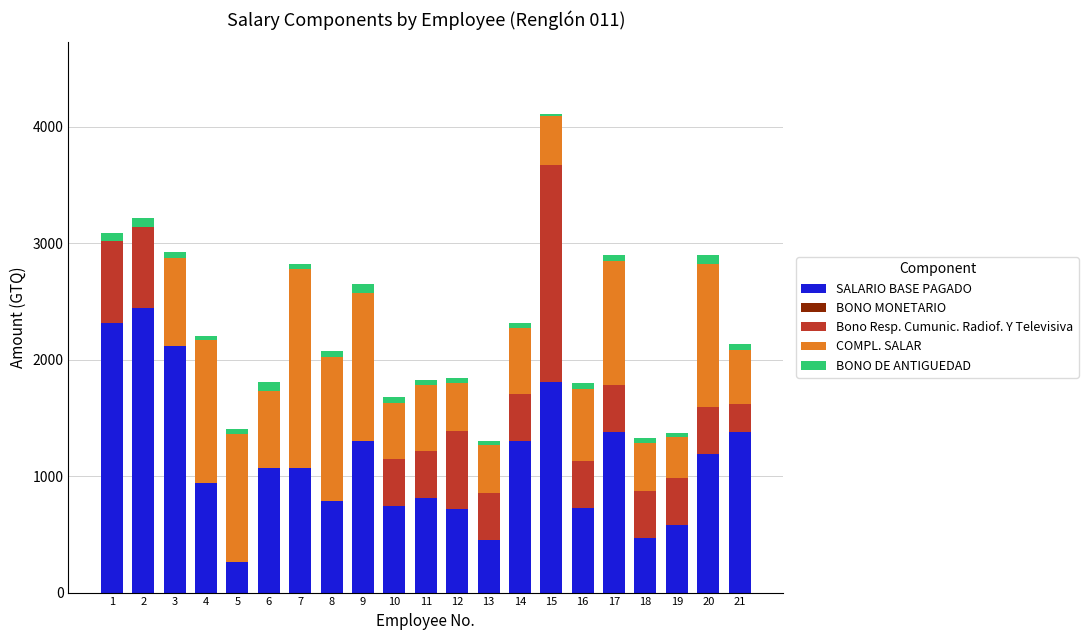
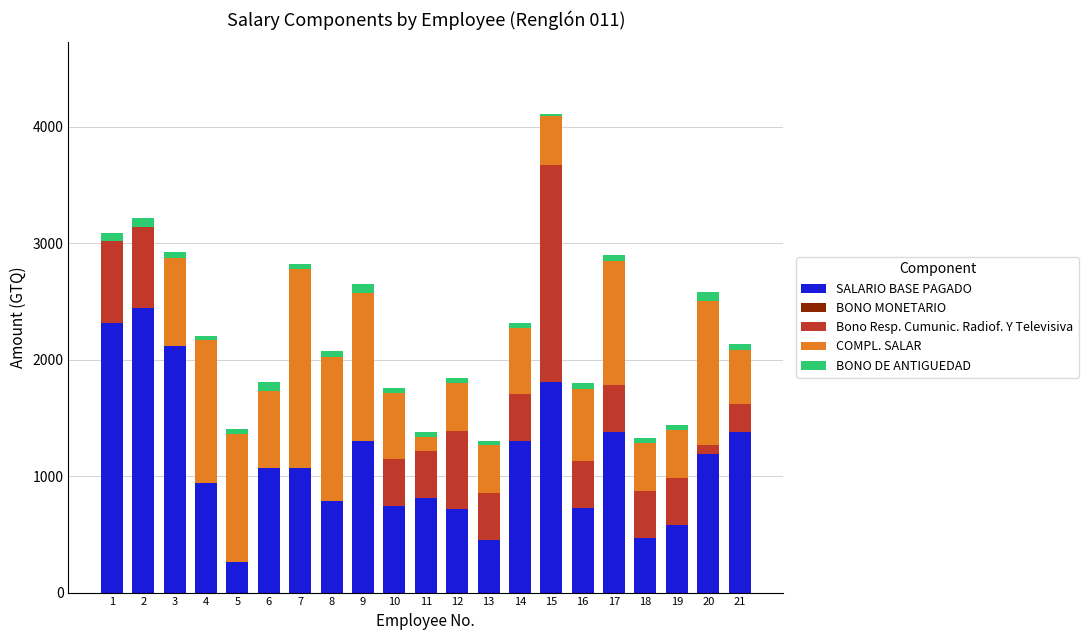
COMPL. SALAR, 10: 480 -> 570
COMPL. SALAR, 11: 570 -> 120
COMPL. SALAR, 19: 350 -> 420
Bono Resp. Cumunic. Radiof. Y Televisiva, 20: 400 -> 80
